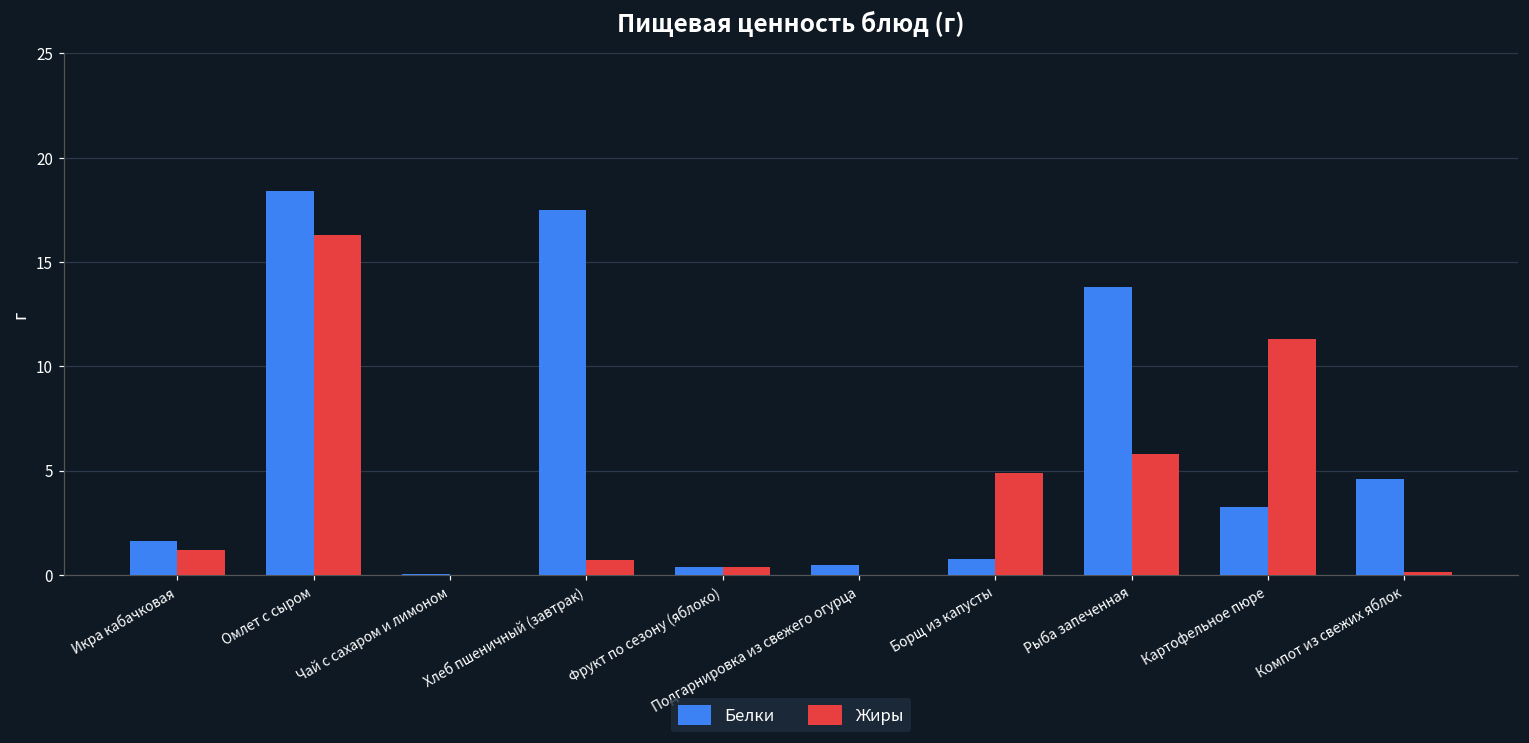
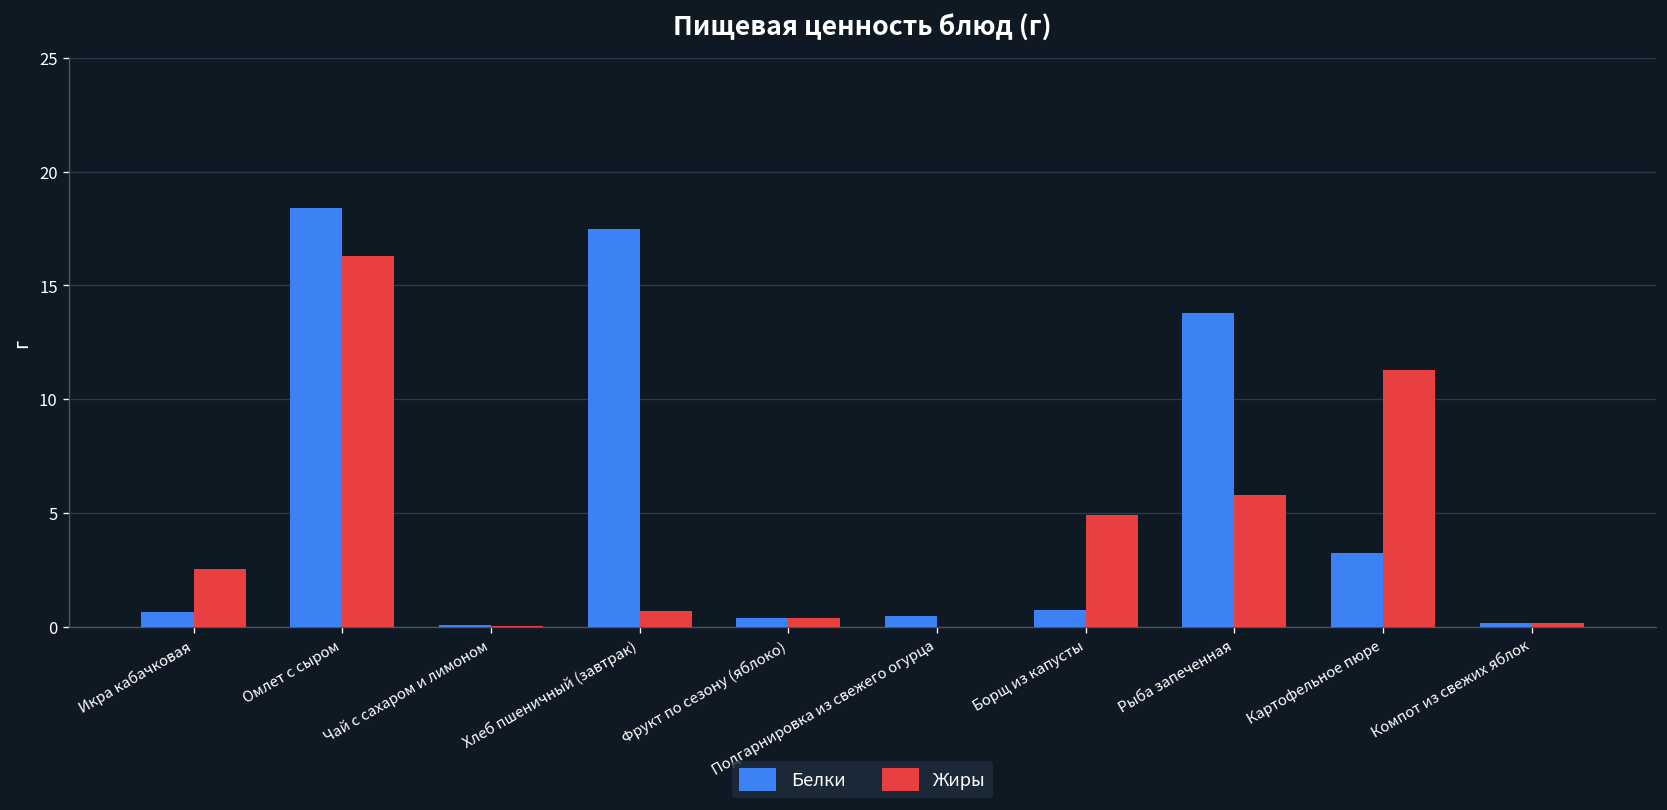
Белки, Икра кабачковая: 1.6 -> 0.6
Жиры, Икра кабачковая: 1.2 -> 2.5
Белки, Компот из свежих яблок: 4.6 -> 0.2
